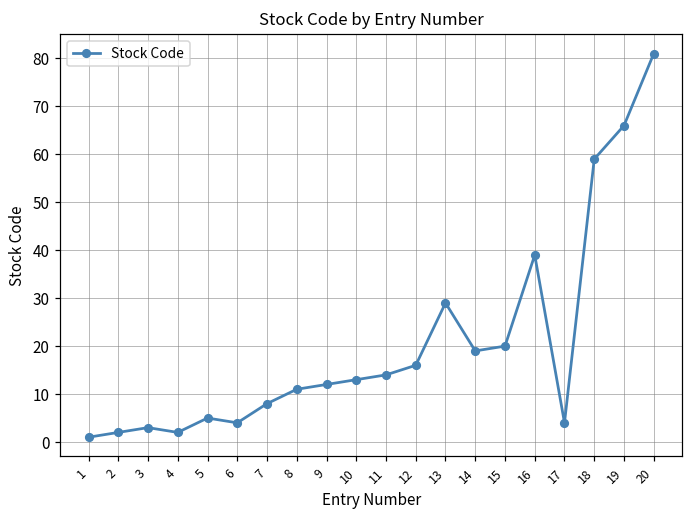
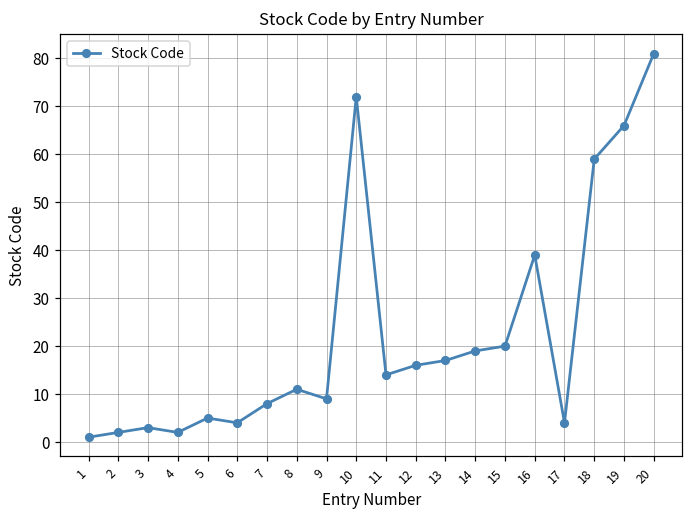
9: 12 -> 9
10: 13 -> 72
13: 29 -> 17
